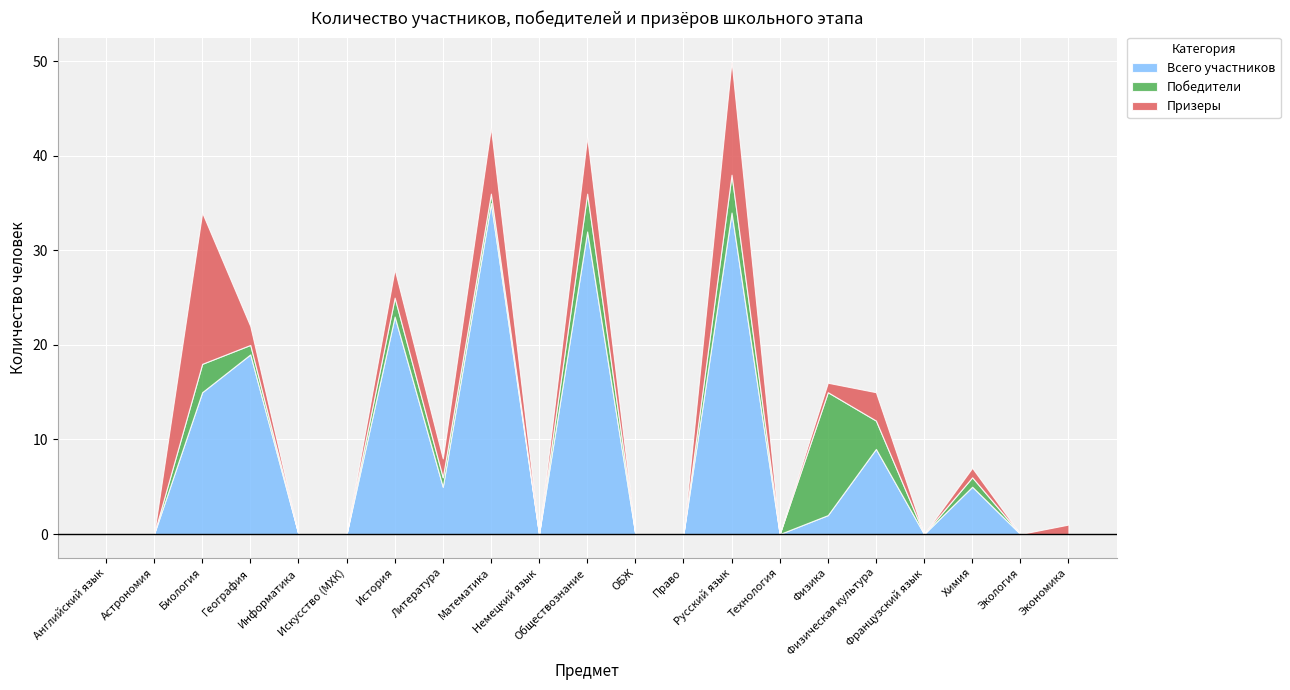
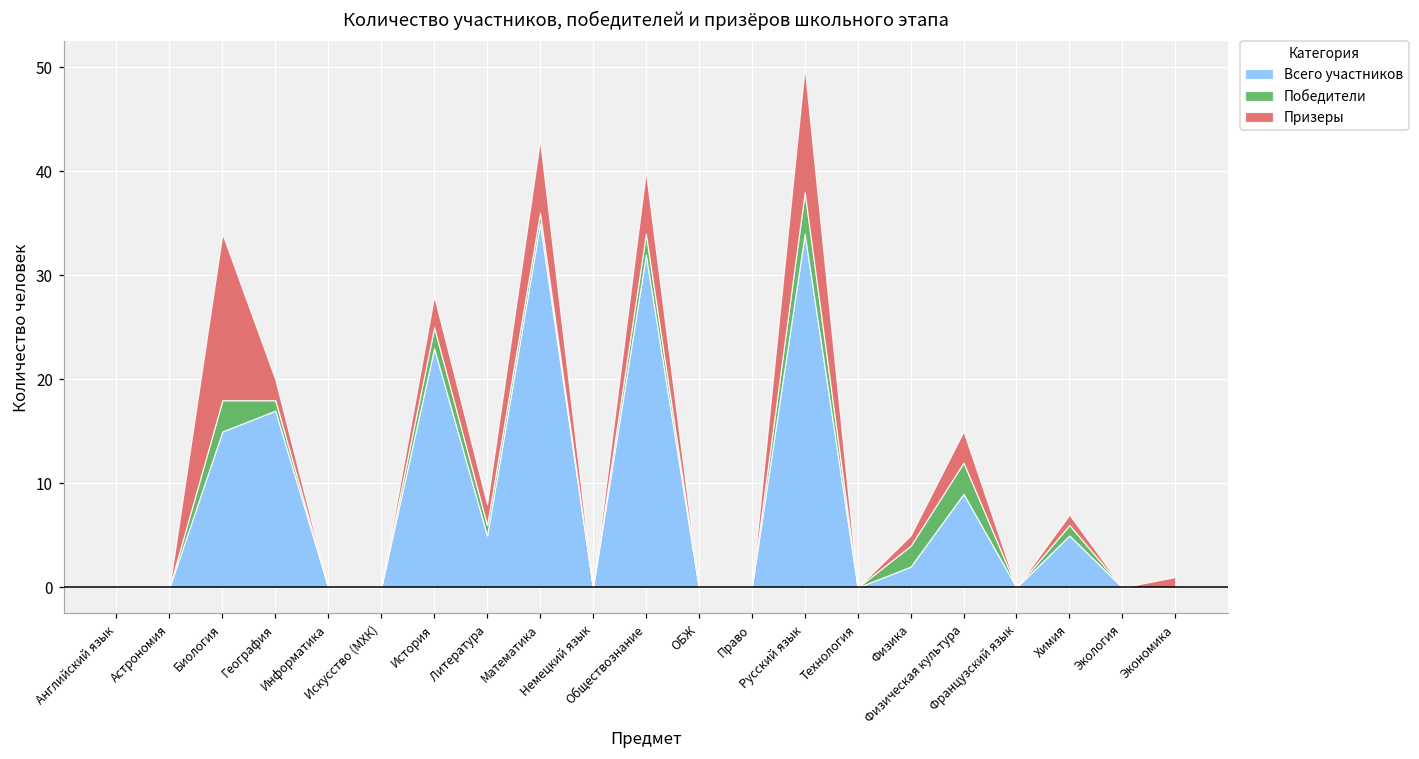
Всего участников, География: 19 -> 17
Победители, Обществознание: 4 -> 2
Победители, Физика: 13 -> 2
